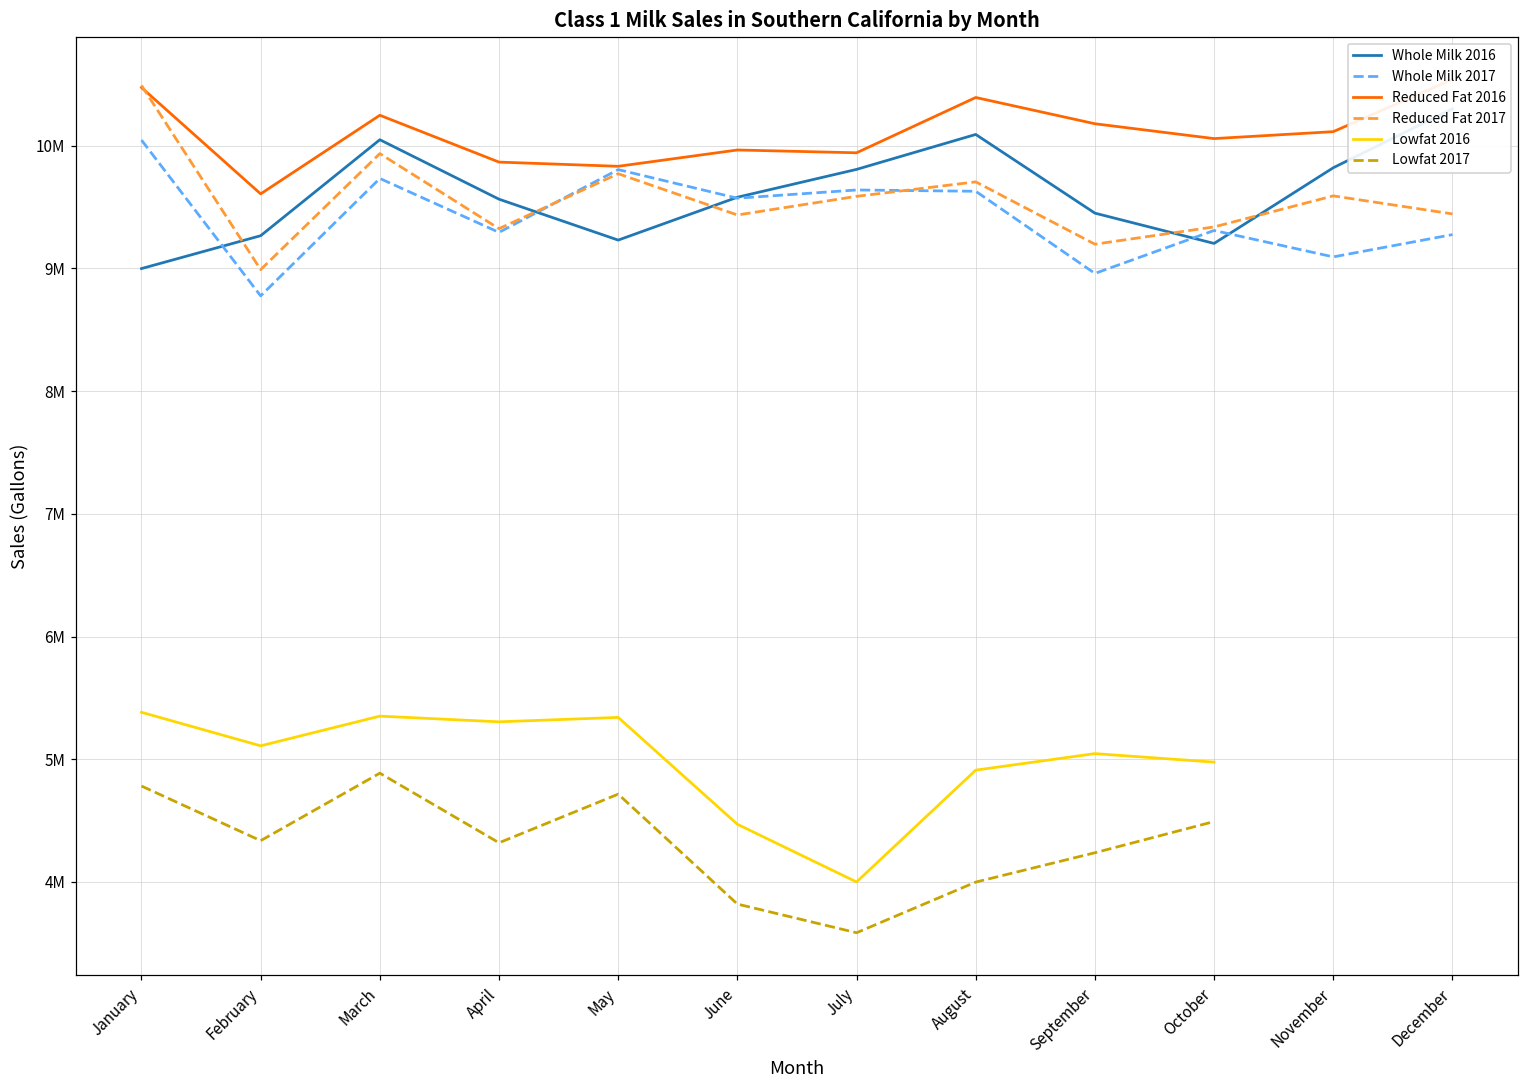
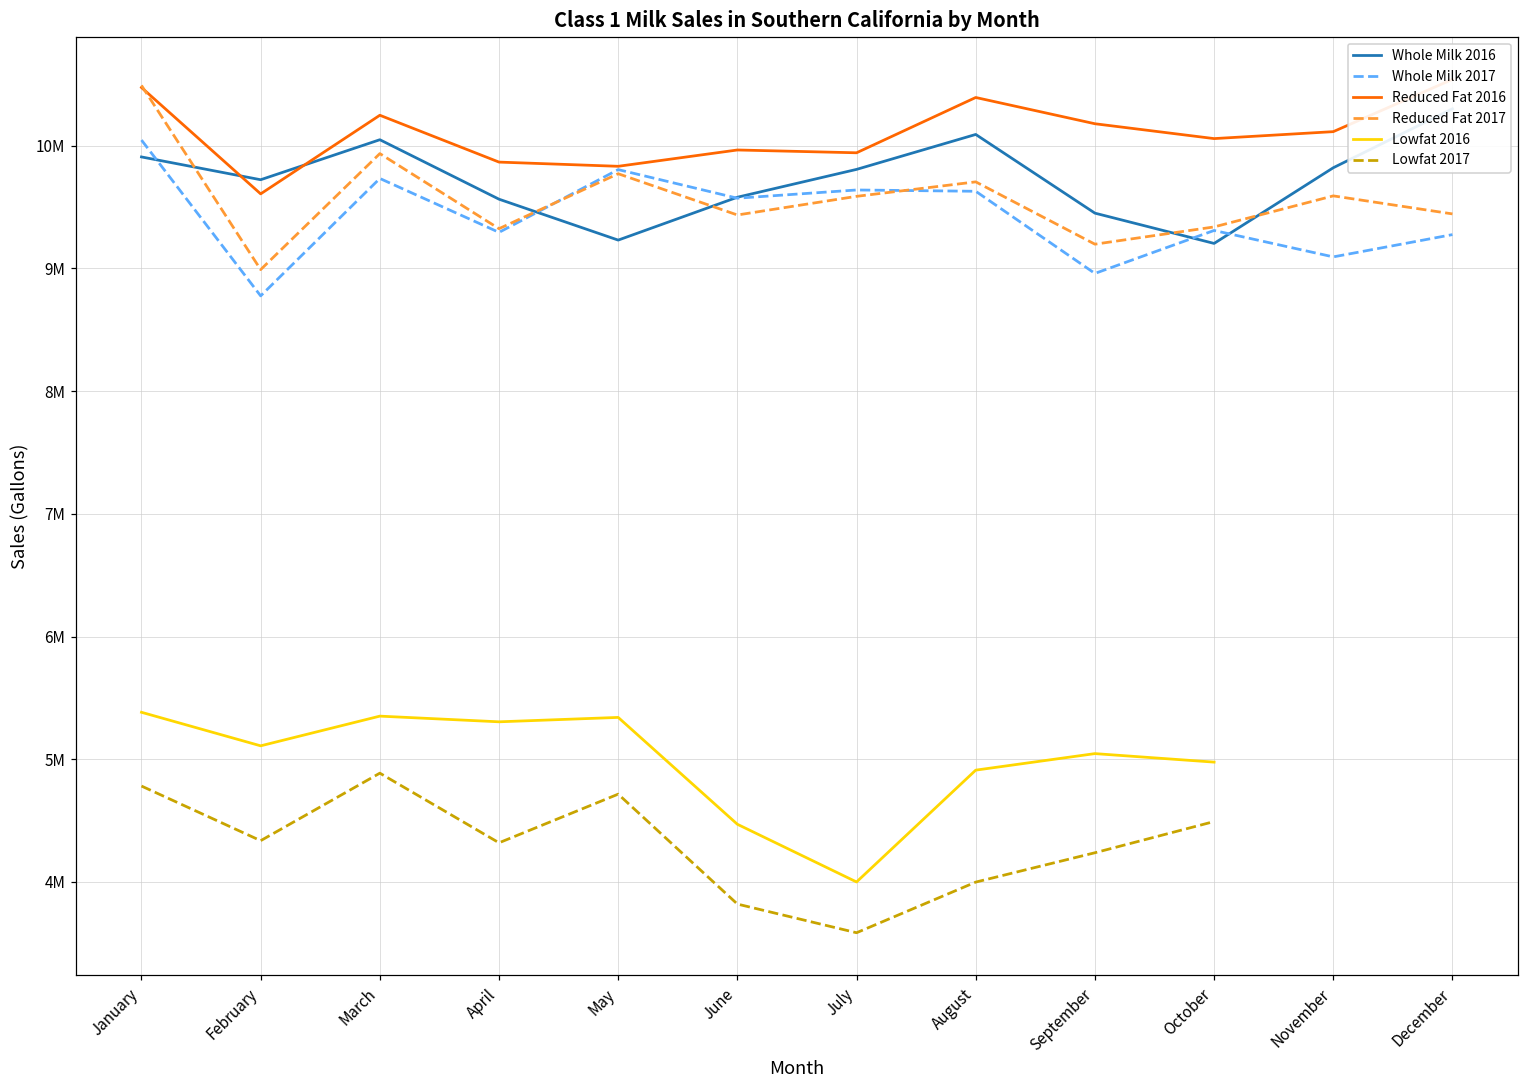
Whole Milk 2016, January: 9000000 -> 9910000
Whole Milk 2016, February: 9270000 -> 9720000
